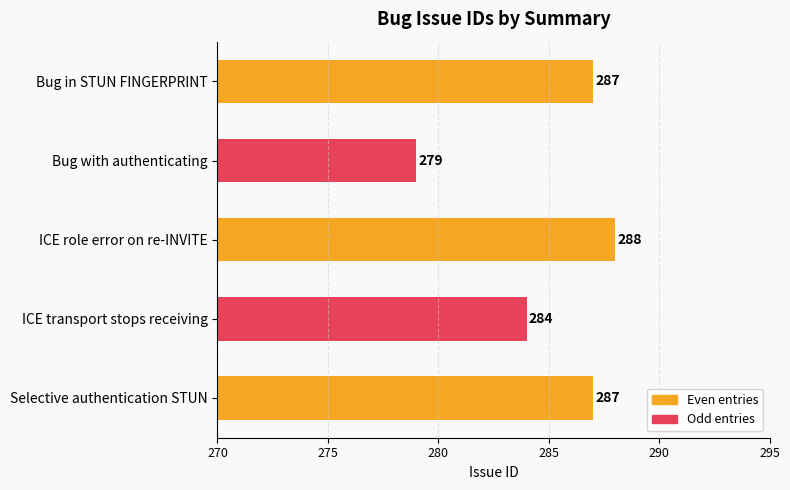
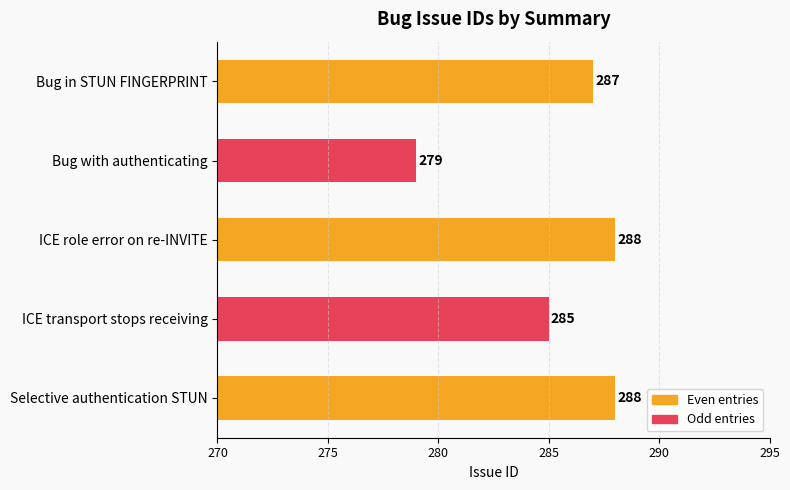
ICE transport stops receiving: 284 -> 285
Selective authentication STUN: 287 -> 288
